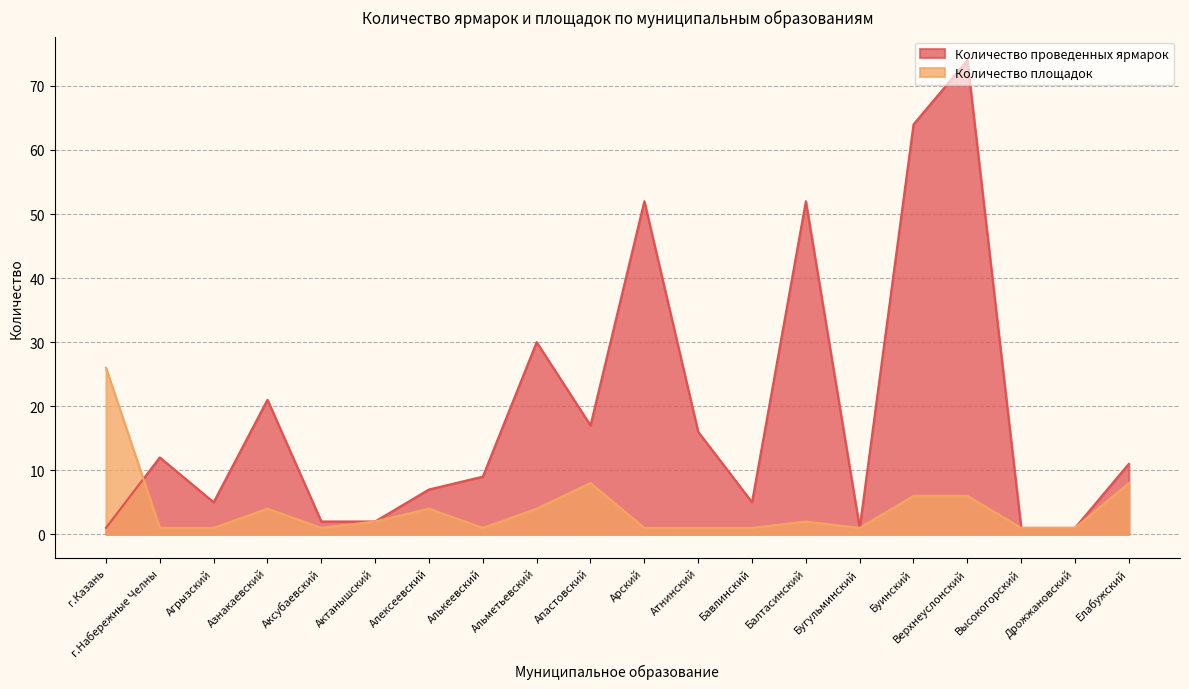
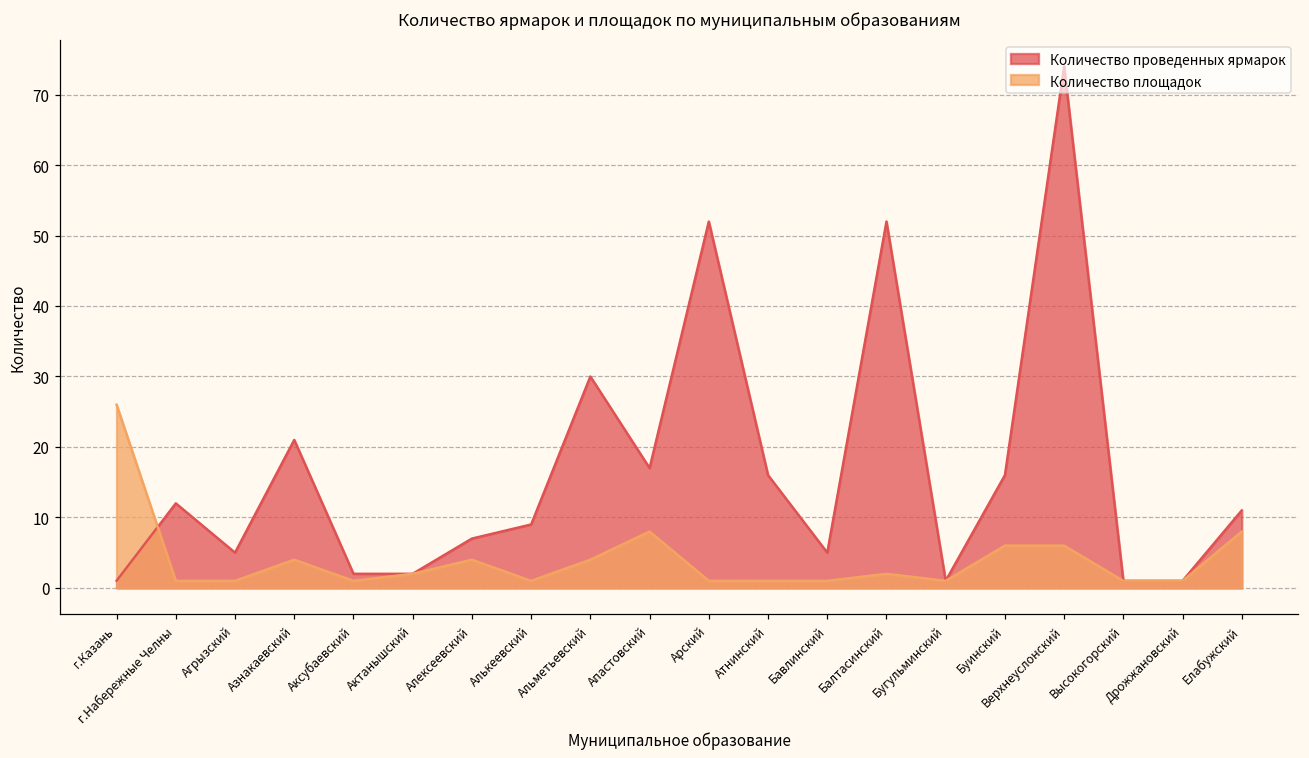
Количество проведенных ярмарок, Буинский: 64 -> 16
